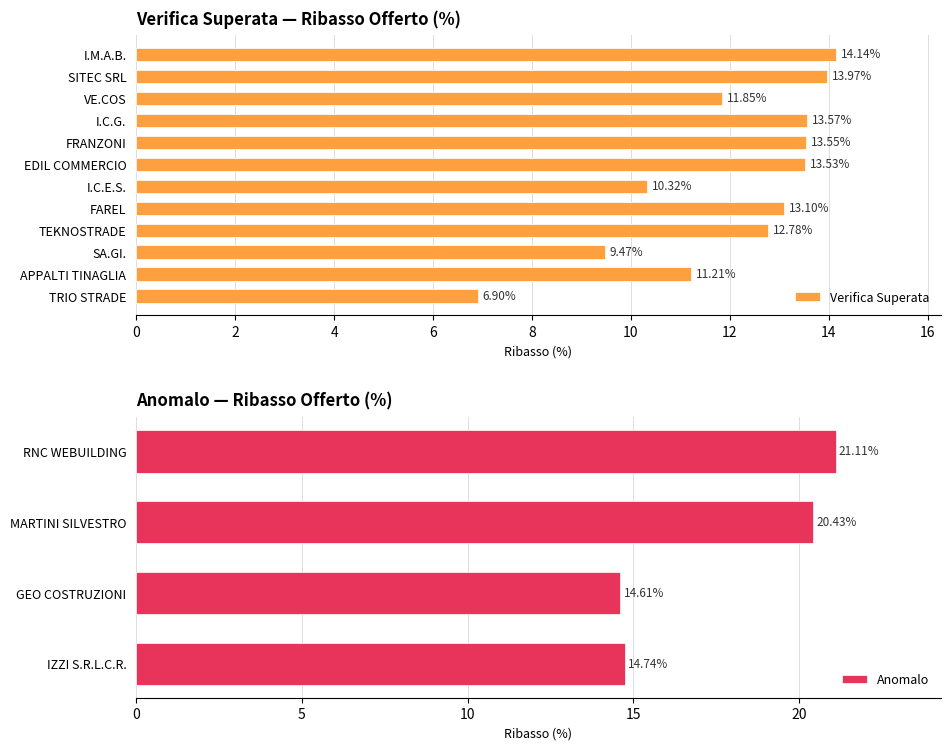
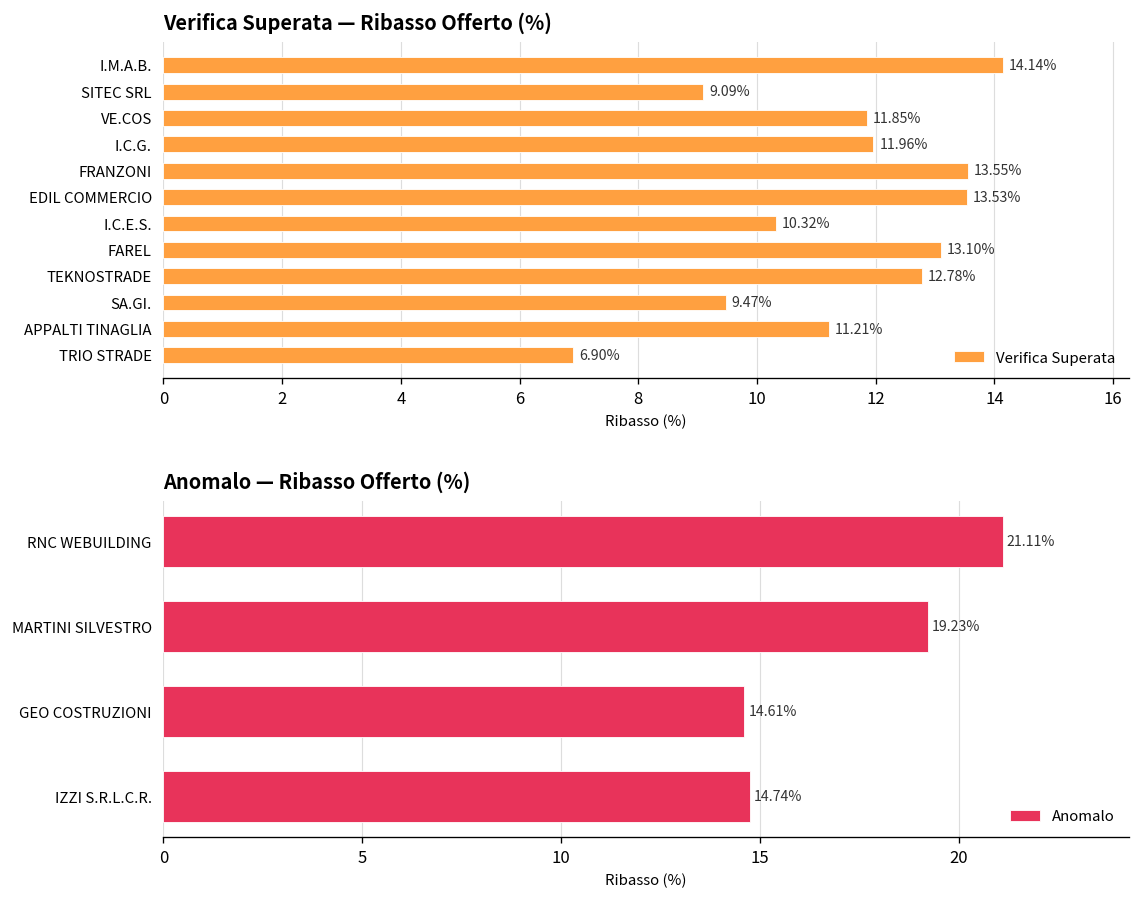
Verifica Superata — Ribasso Offerto (%), SITEC SRL: 13.97% -> 9.09%
Verifica Superata — Ribasso Offerto (%), I.C.G.: 13.57% -> 11.96%
Anomalo — Ribasso Offerto (%), MARTINI SILVESTRO: 20.43% -> 19.23%
